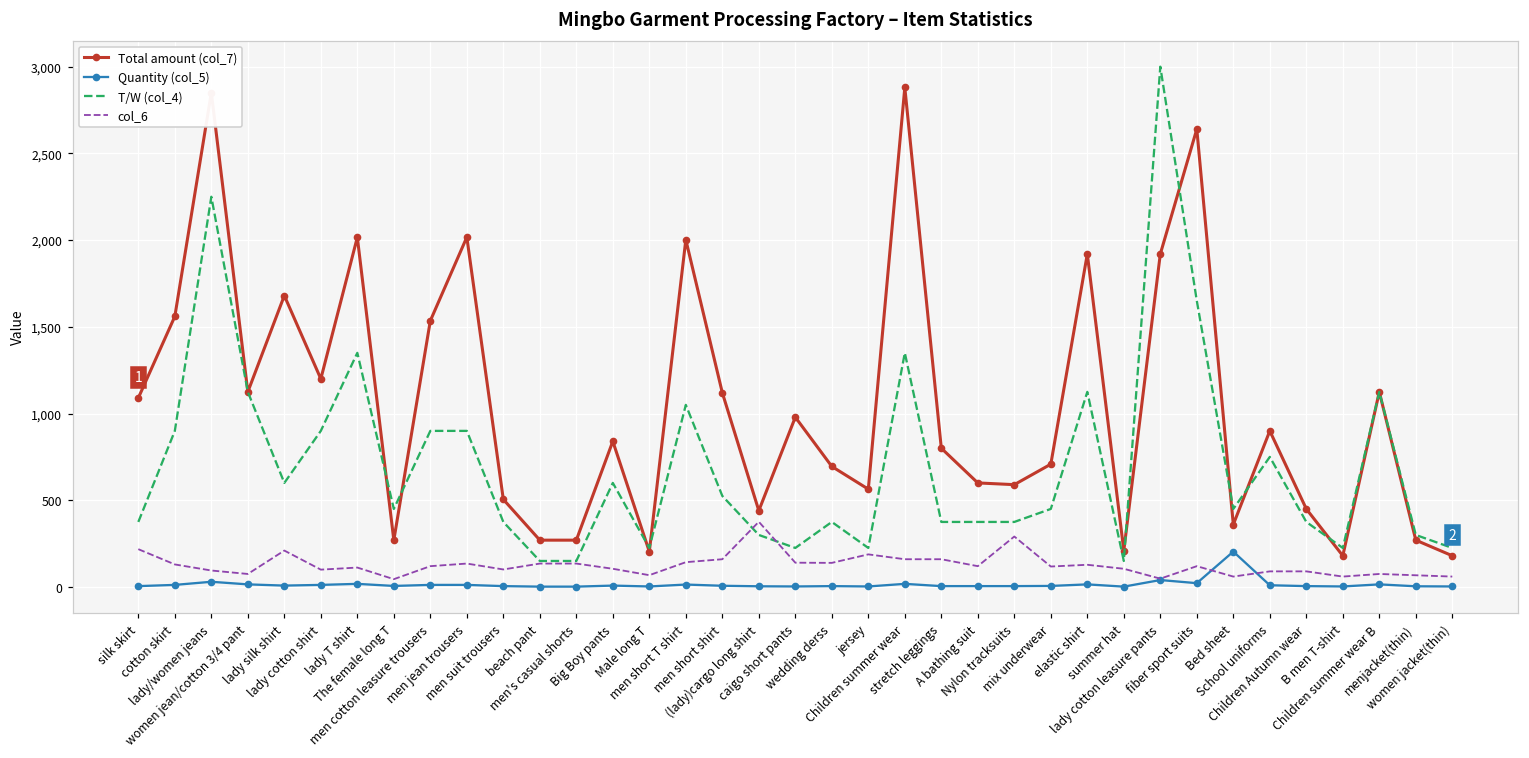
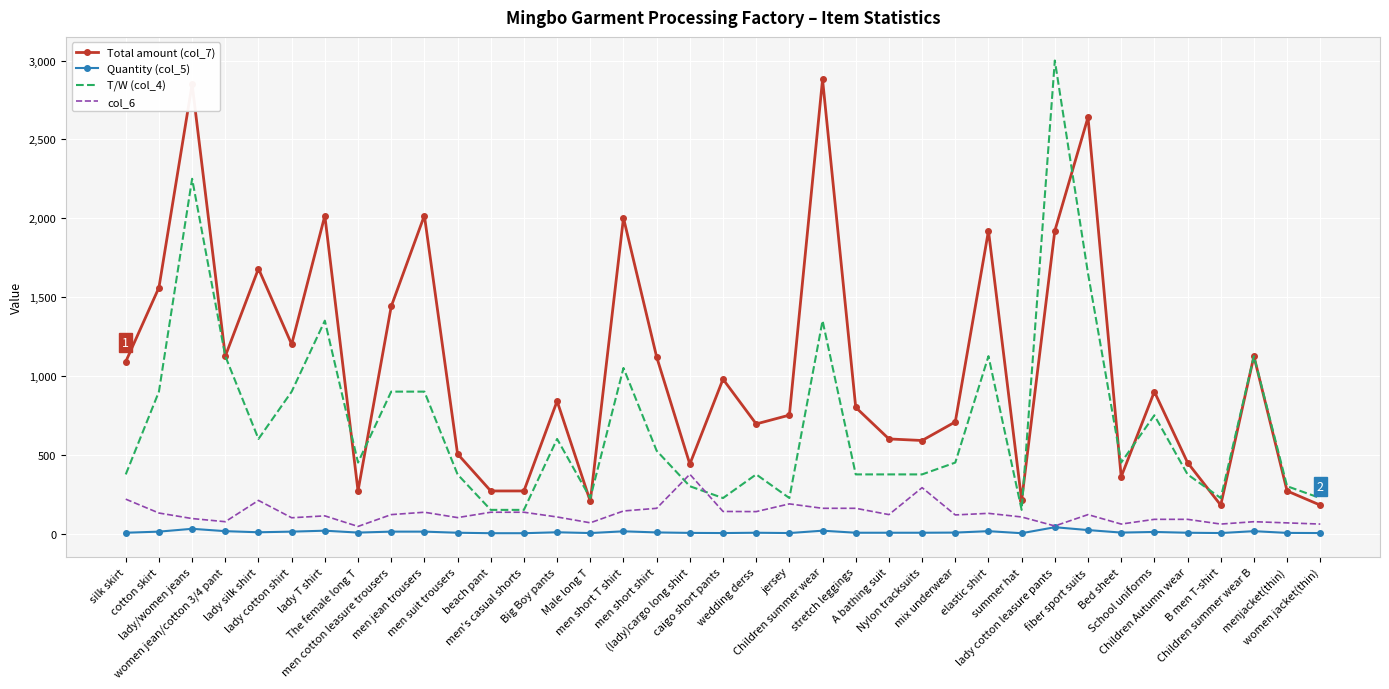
Total amount (col_7), men cotton leasure trousers: 1,540 -> 1,440
Total amount (col_7), jersey: 560 -> 750
Quantity (col_5), Bed sheet: 200 -> 10
